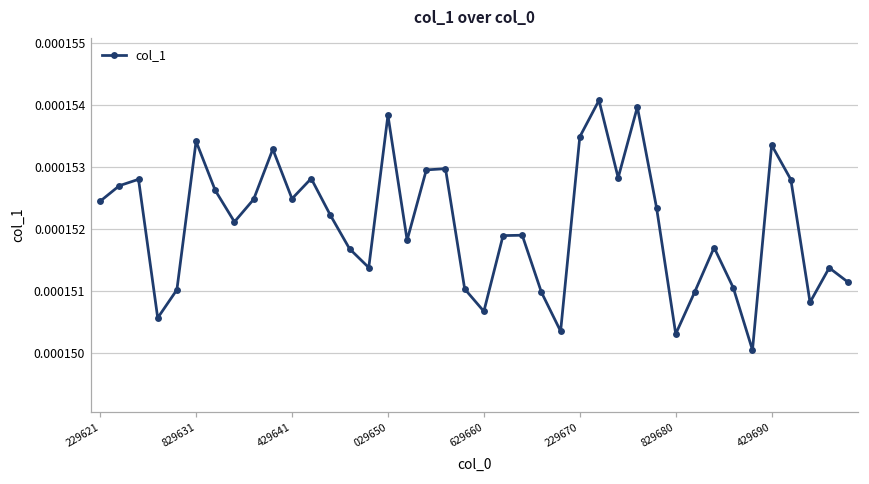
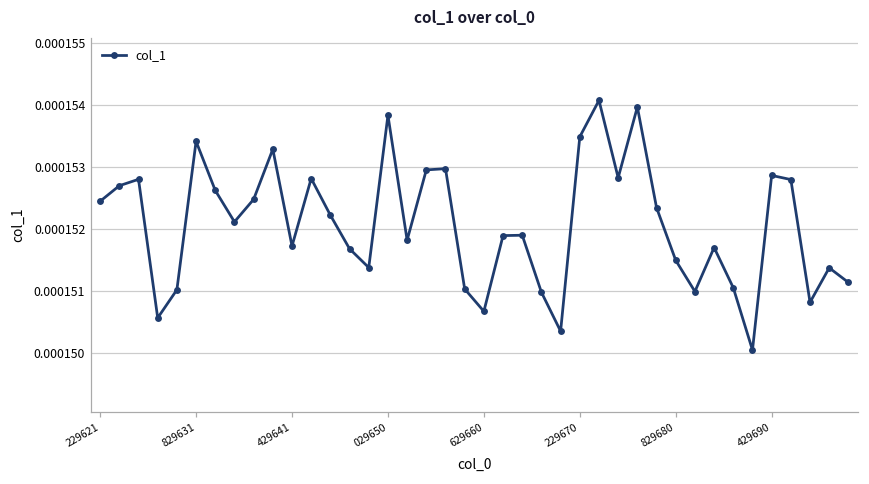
429641: 0.0001525 -> 0.0001517
829680: 0.0001503 -> 0.0001515
429690: 0.0001534 -> 0.0001529
